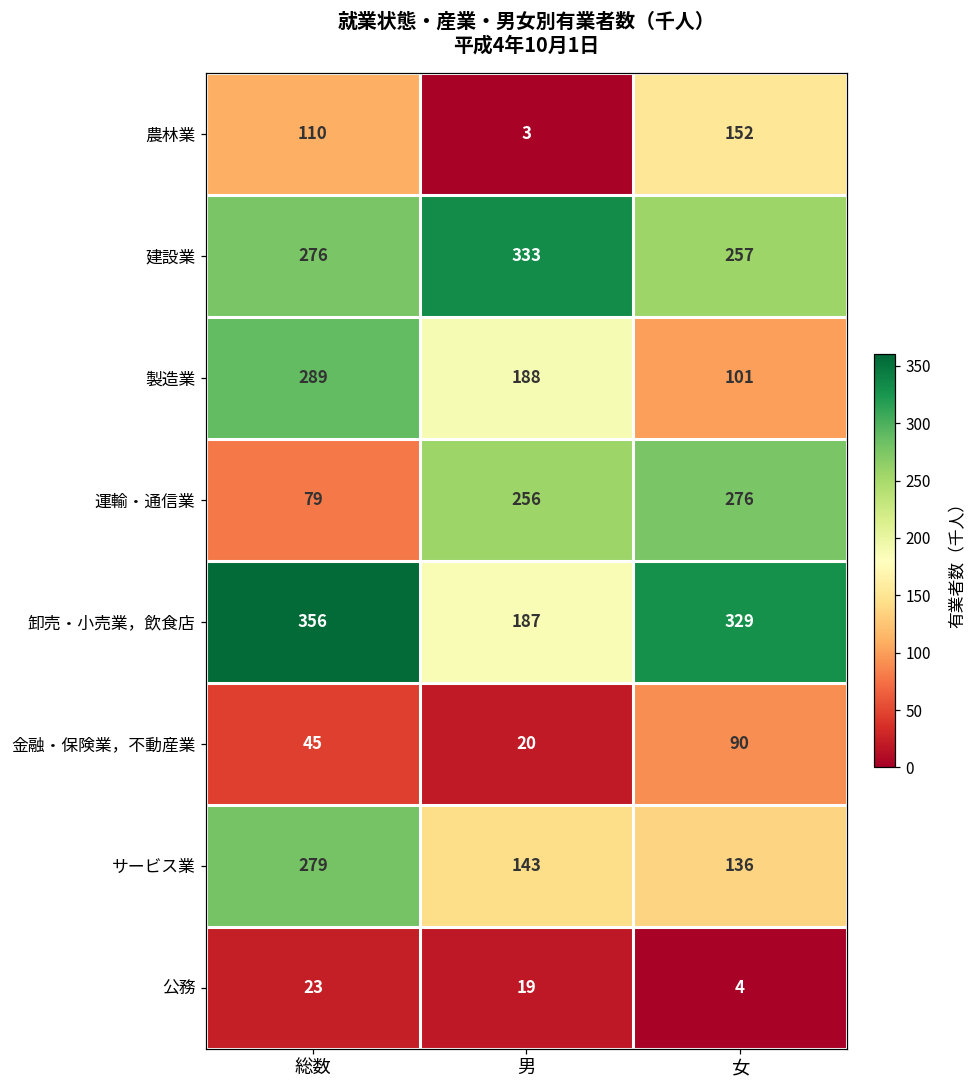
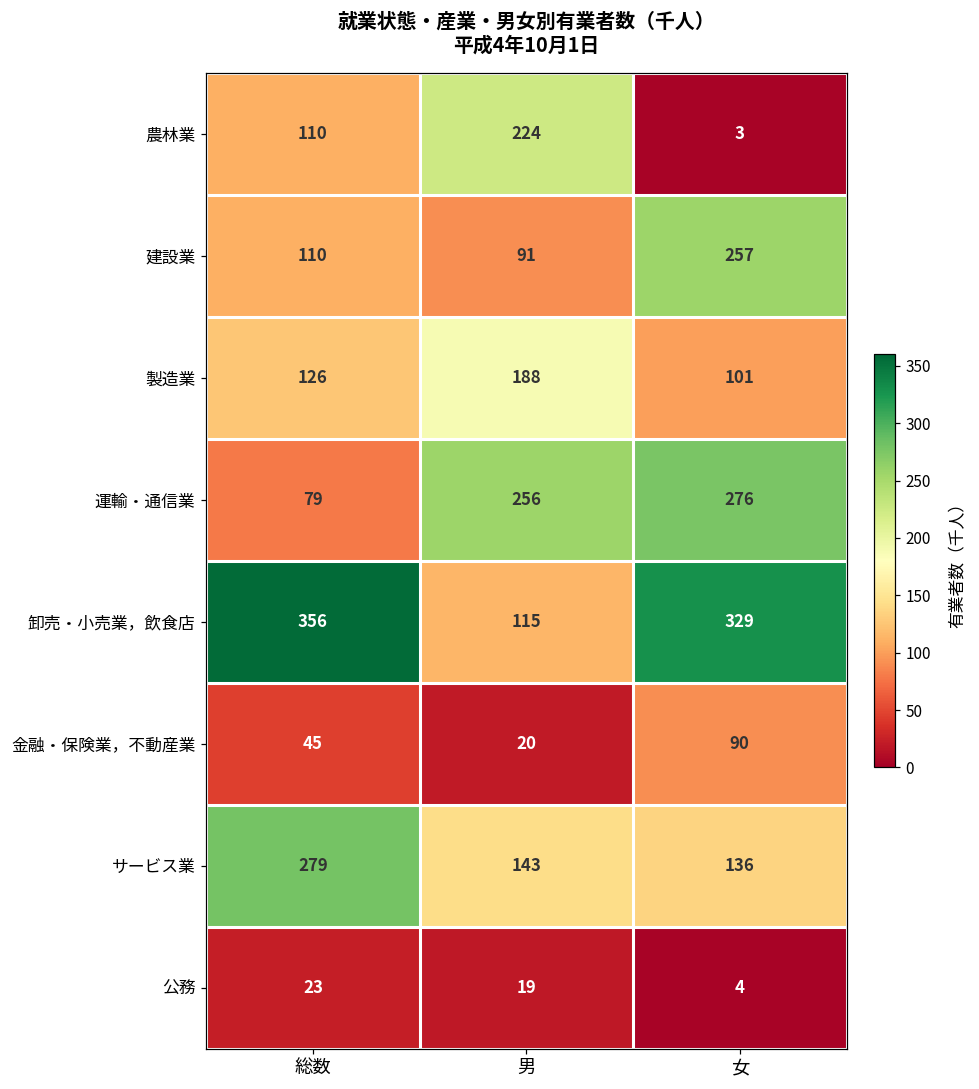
農林業, 男: 3 -> 224
農林業, 女: 152 -> 3
建設業, 総数: 276 -> 110
建設業, 男: 333 -> 91
製造業, 総数: 289 -> 126
卸売・小売業，飲食店, 男: 187 -> 115
